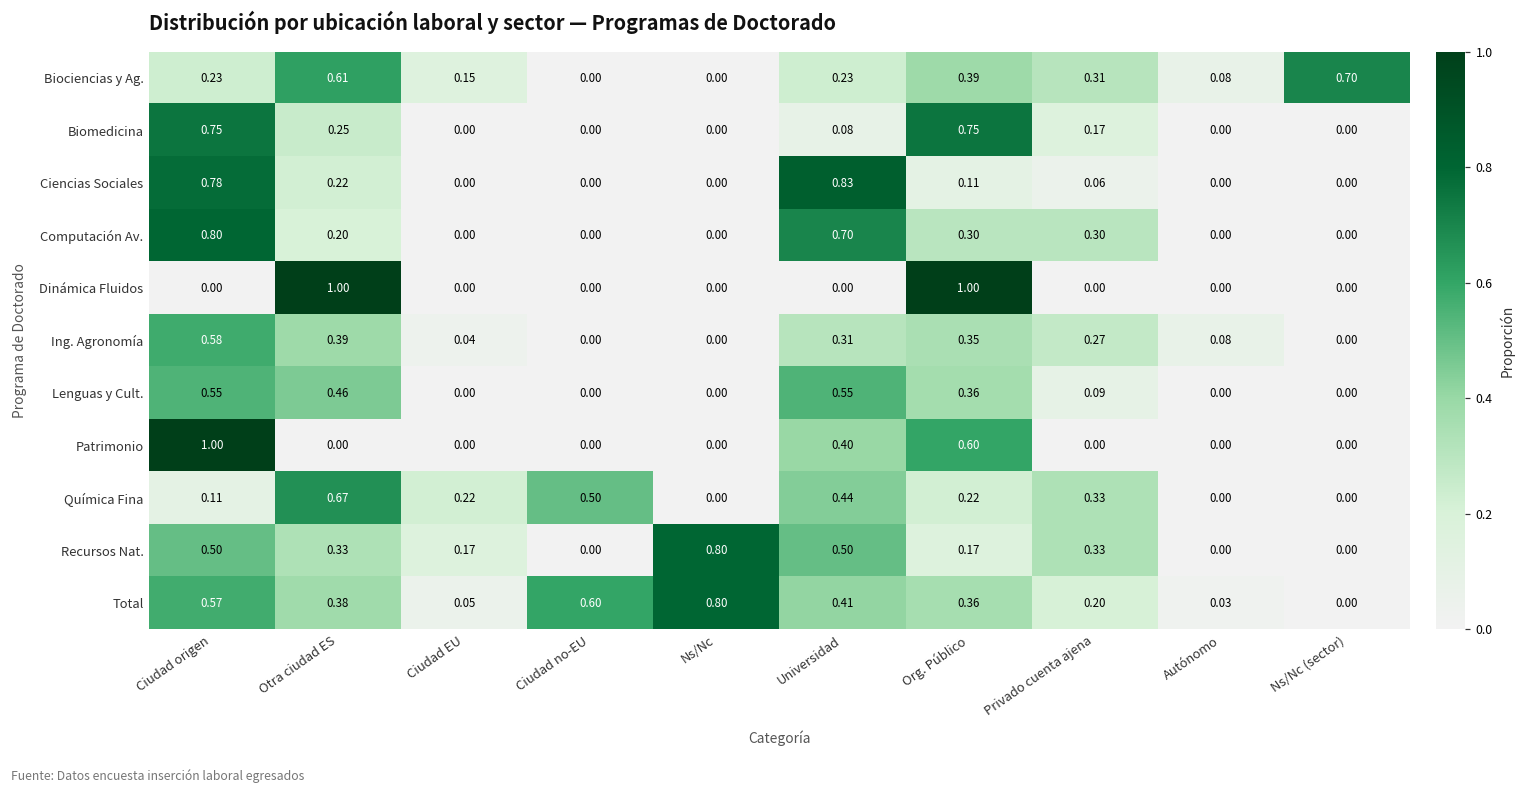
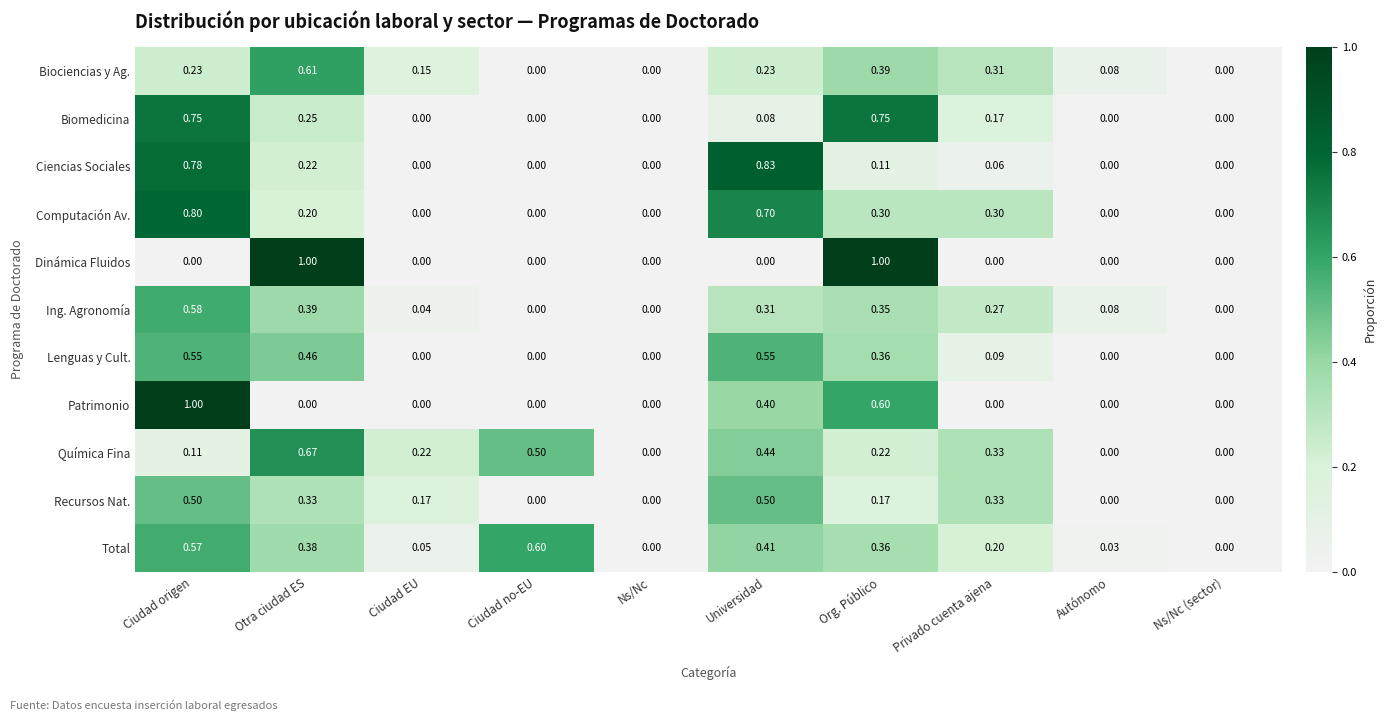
Biociencias y Ag., Ns/Nc (sector): 0.70 -> 0.00
Recursos Nat., Ns/Nc: 0.80 -> 0.00
Total, Ns/Nc: 0.80 -> 0.00
